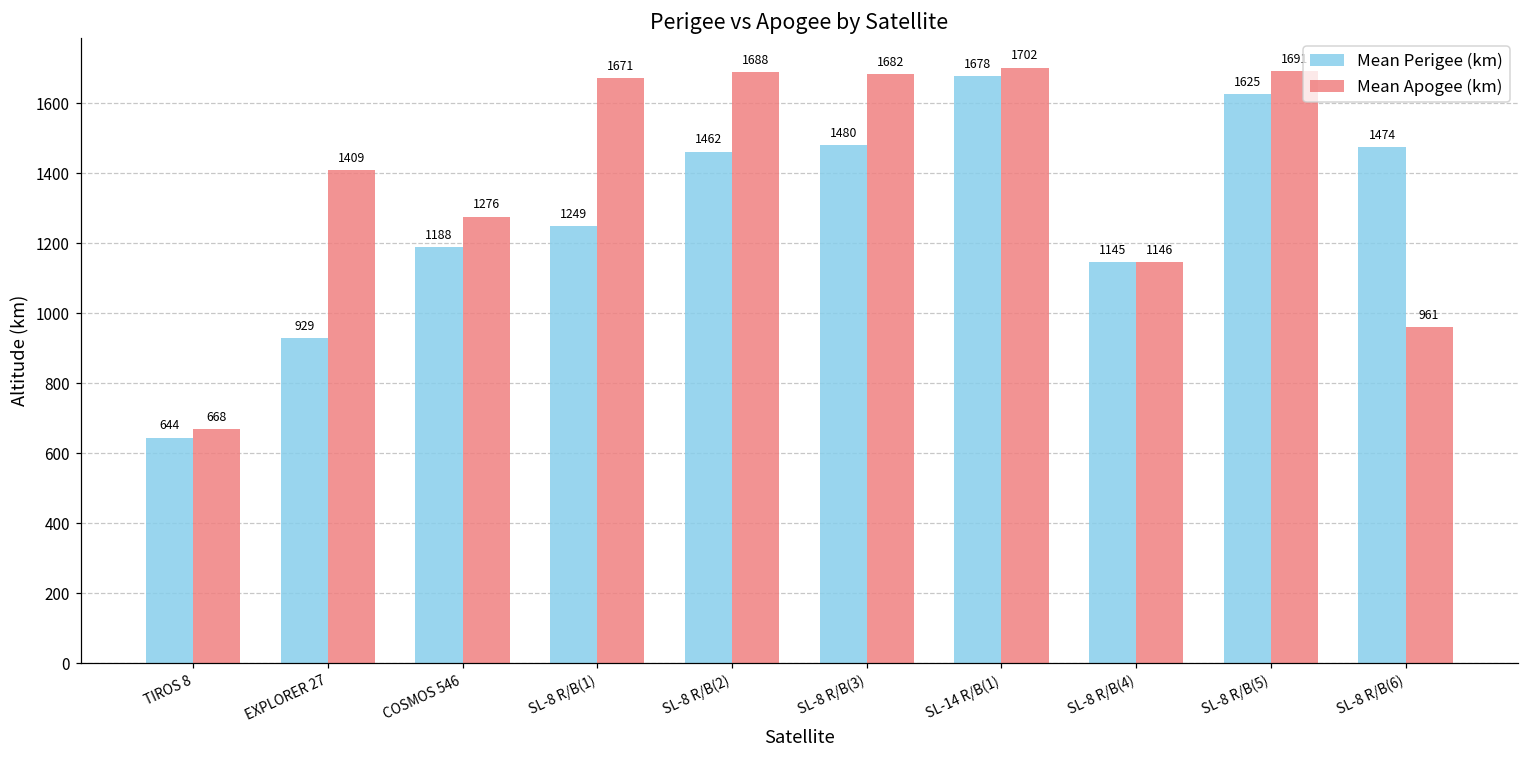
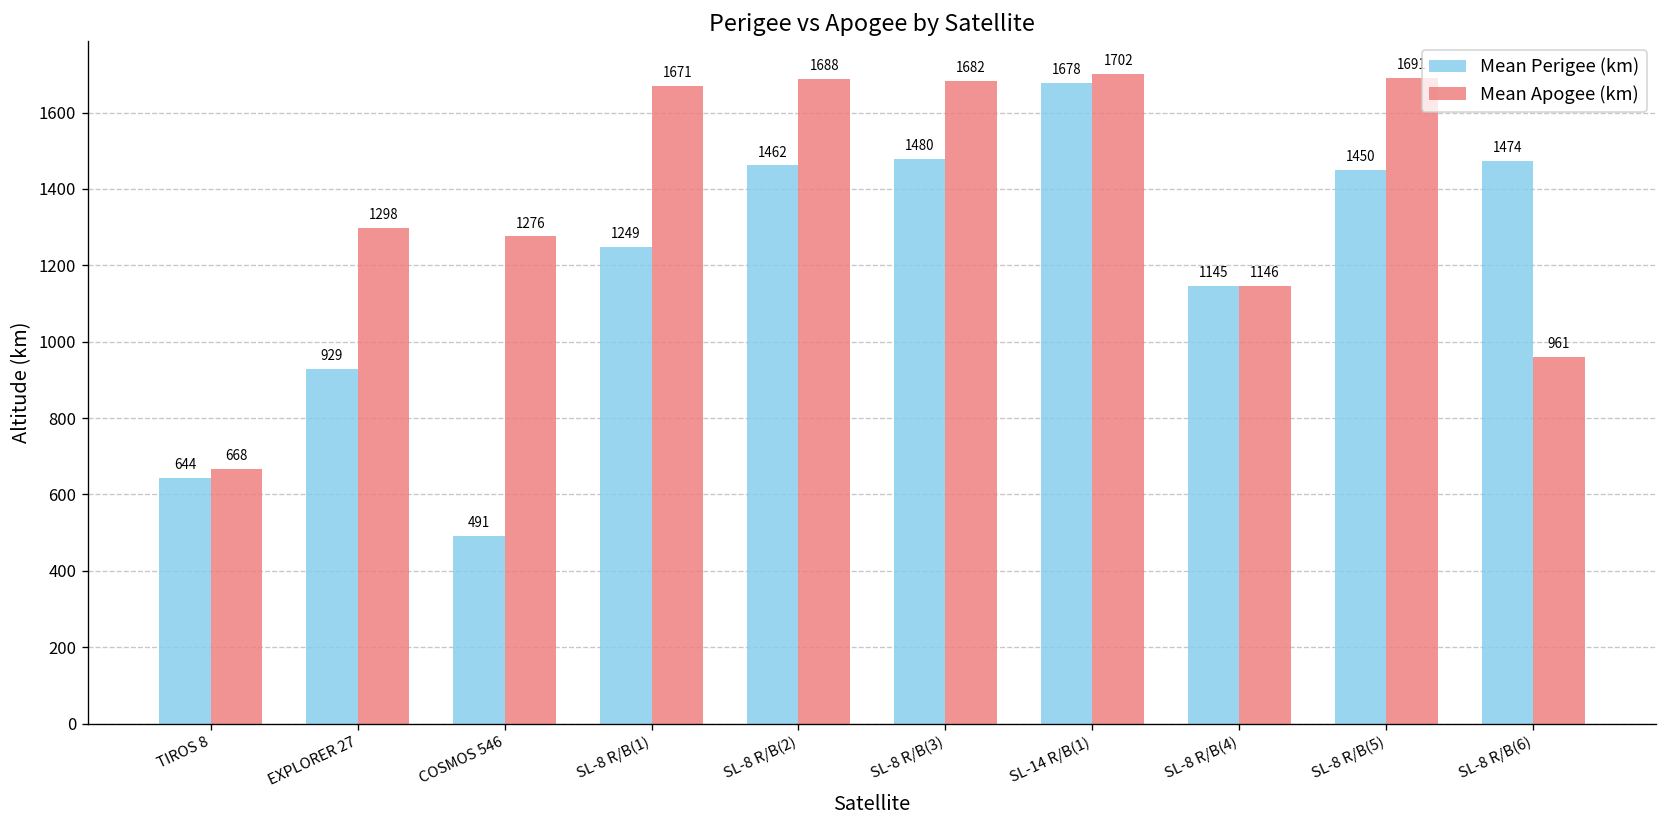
Mean Apogee (km), EXPLORER 27: 1409 -> 1298
Mean Perigee (km), COSMOS 546: 1188 -> 491
Mean Perigee (km), SL-8 R/B(5): 1625 -> 1450
